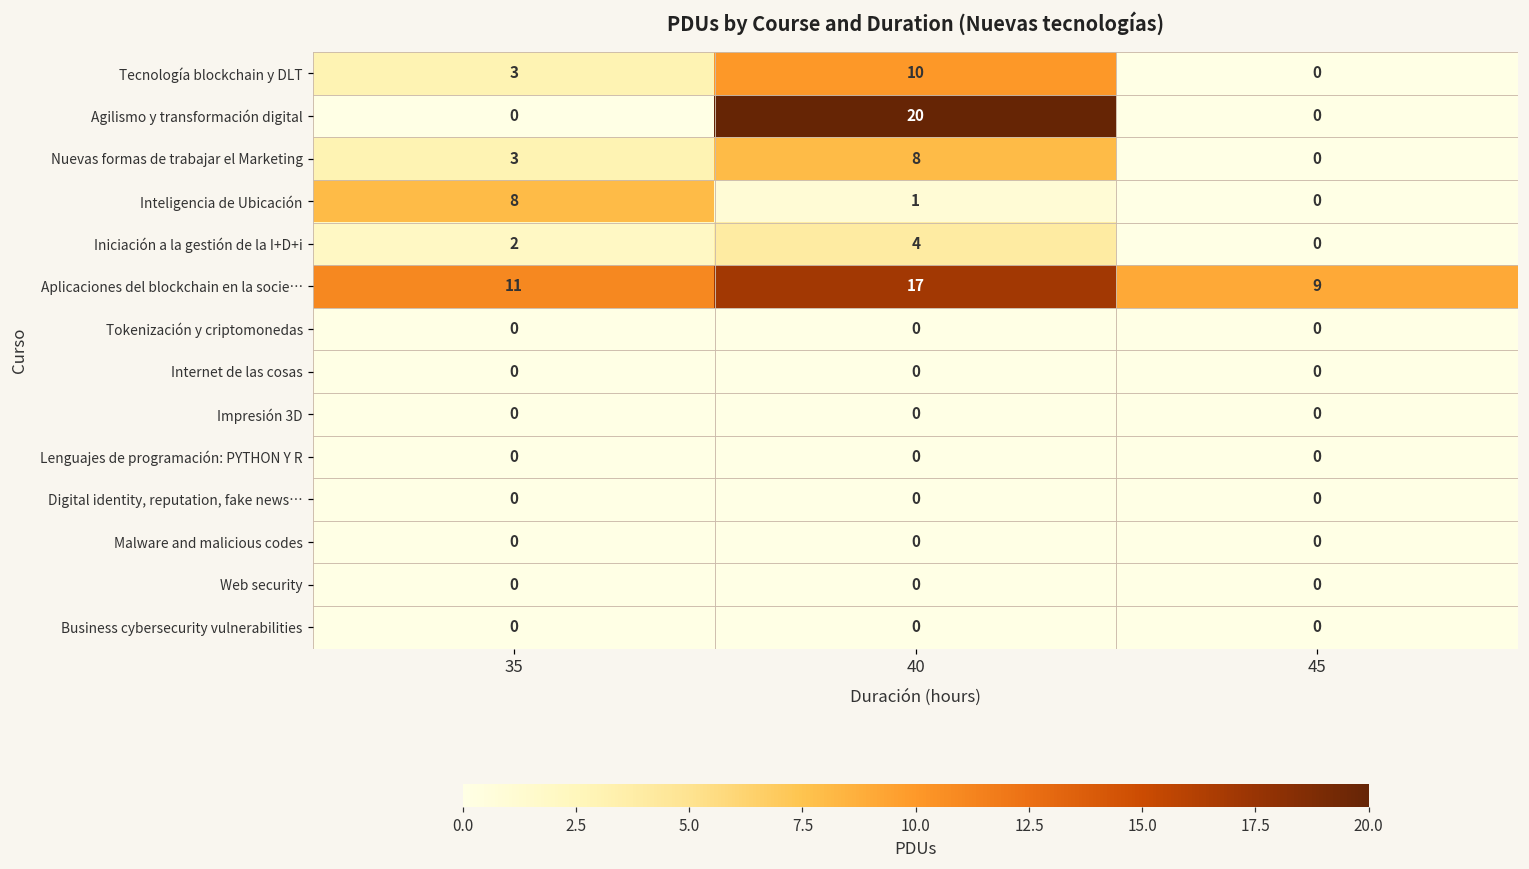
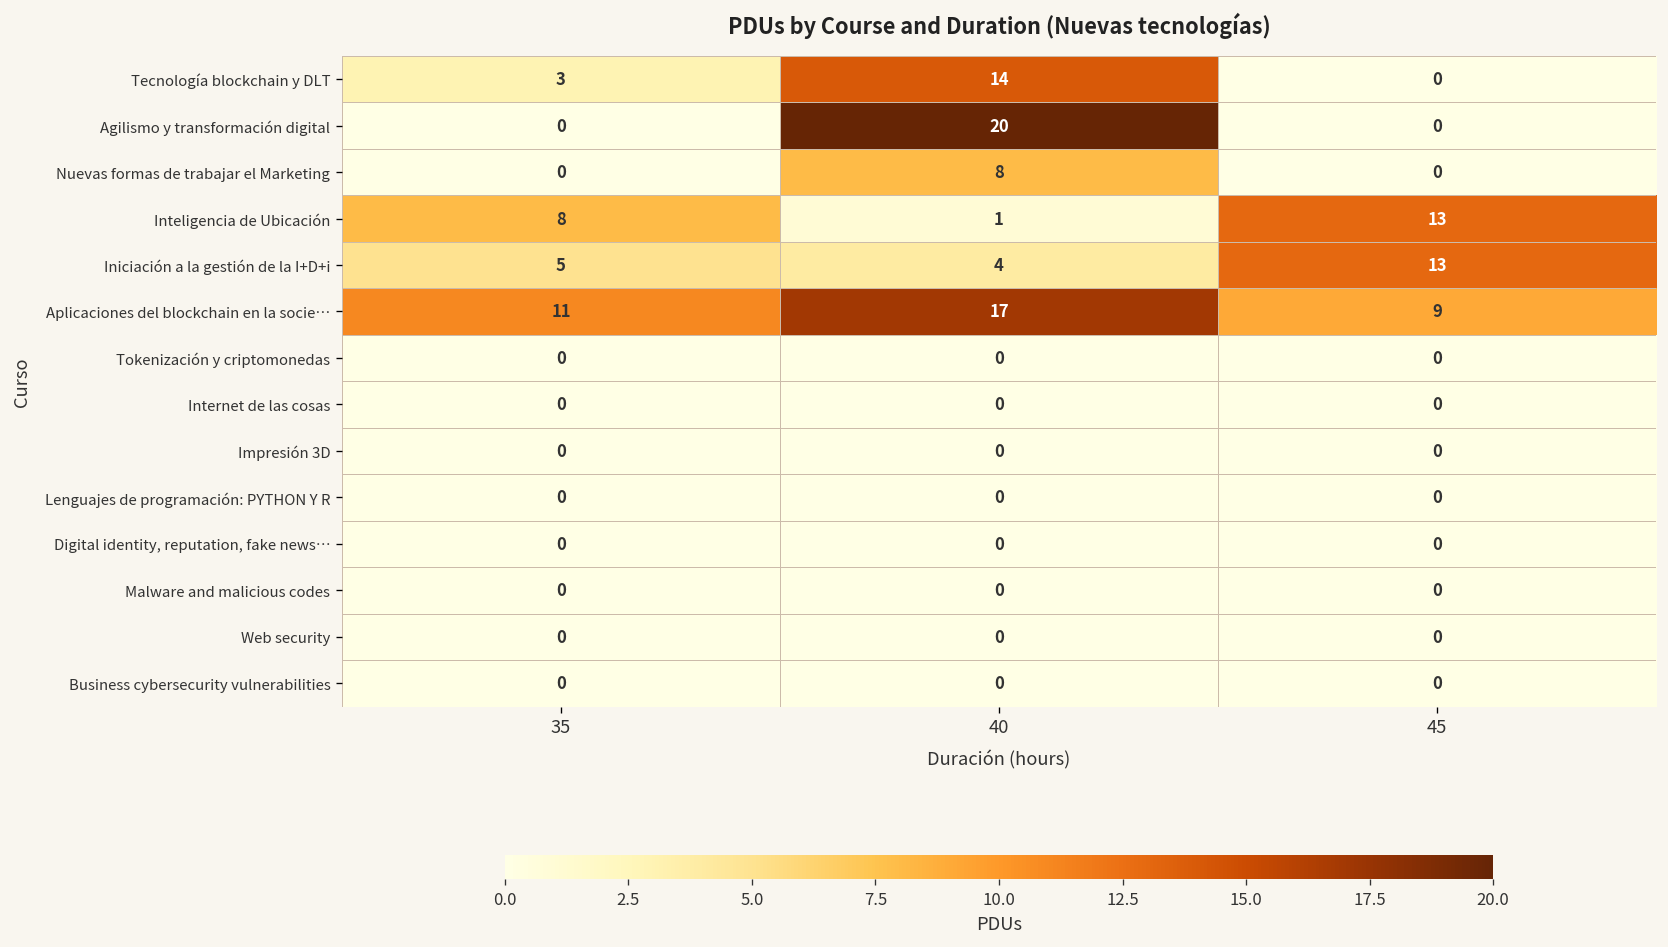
Tecnología blockchain y DLT, 40: 10 -> 14
Nuevas formas de trabajar el Marketing, 35: 3 -> 0
Inteligencia de Ubicación, 45: 0 -> 13
Iniciación a la gestión de la I+D+i, 35: 2 -> 5
Iniciación a la gestión de la I+D+i, 45: 0 -> 13
